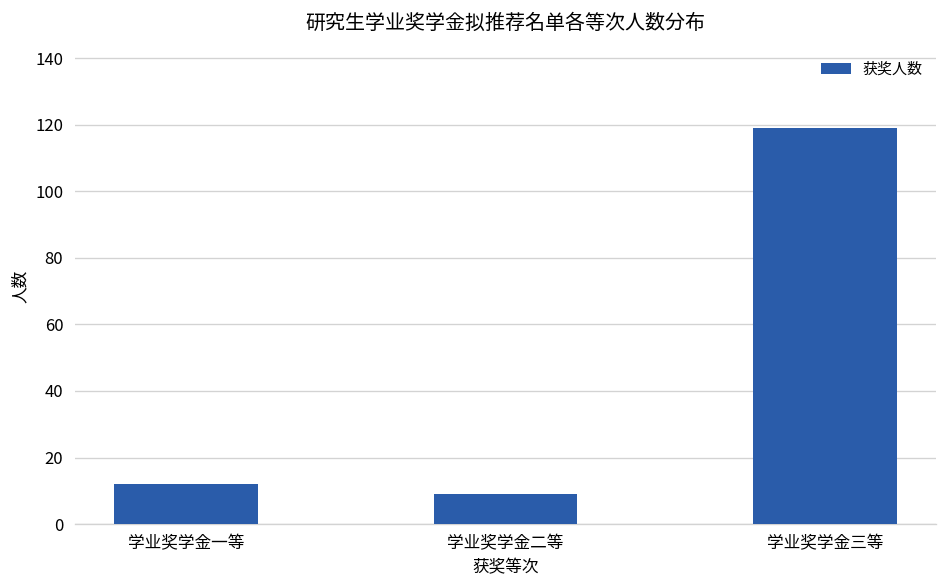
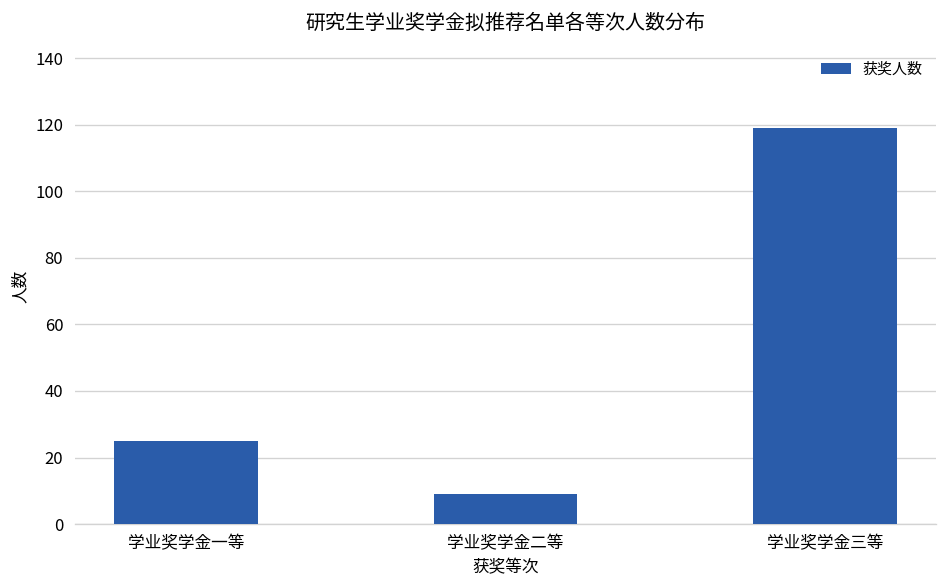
学业奖学金一等: 12 -> 25
